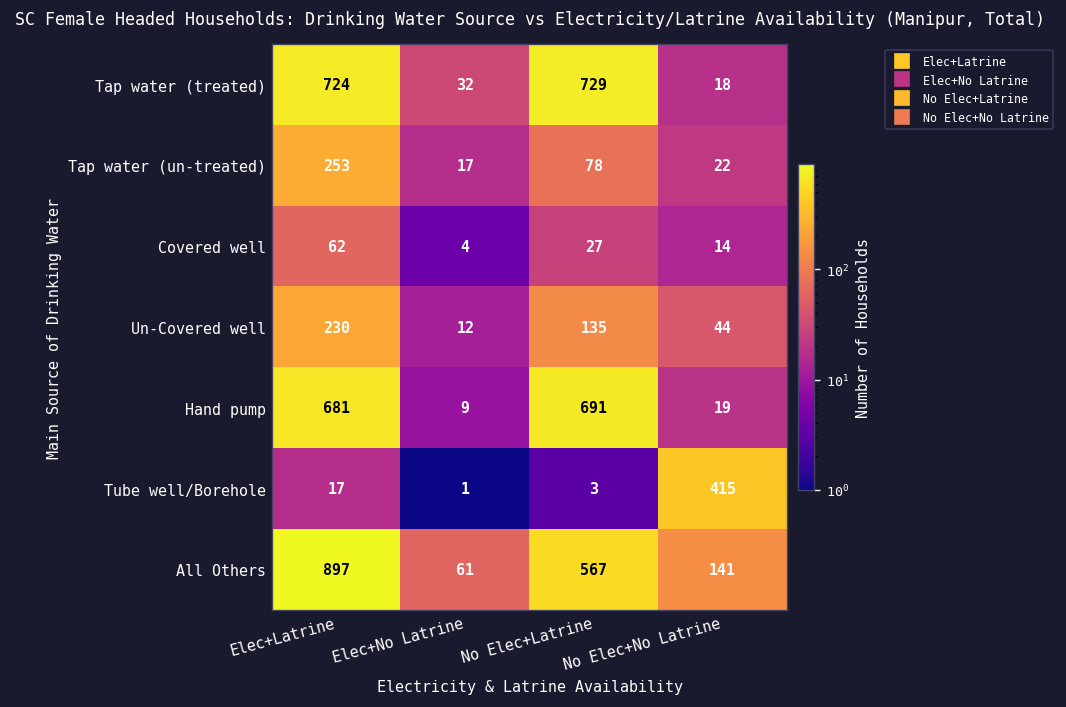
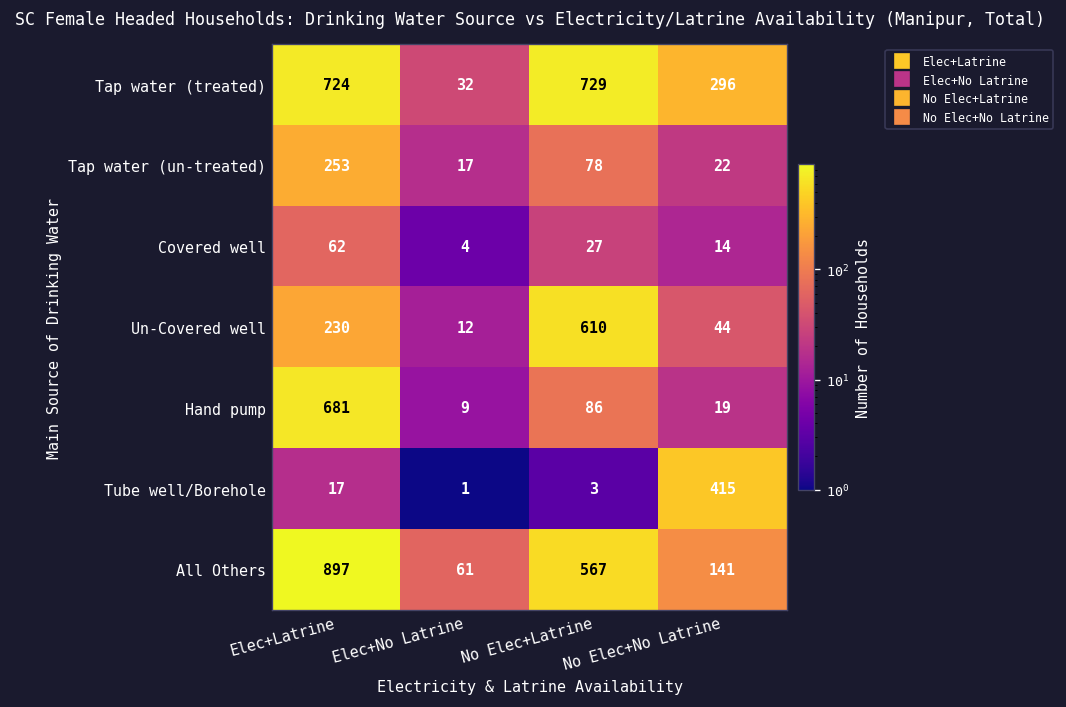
Tap water (treated), No Elec+No Latrine: 18 -> 296
Un-Covered well, No Elec+Latrine: 135 -> 610
Hand pump, No Elec+Latrine: 691 -> 86
